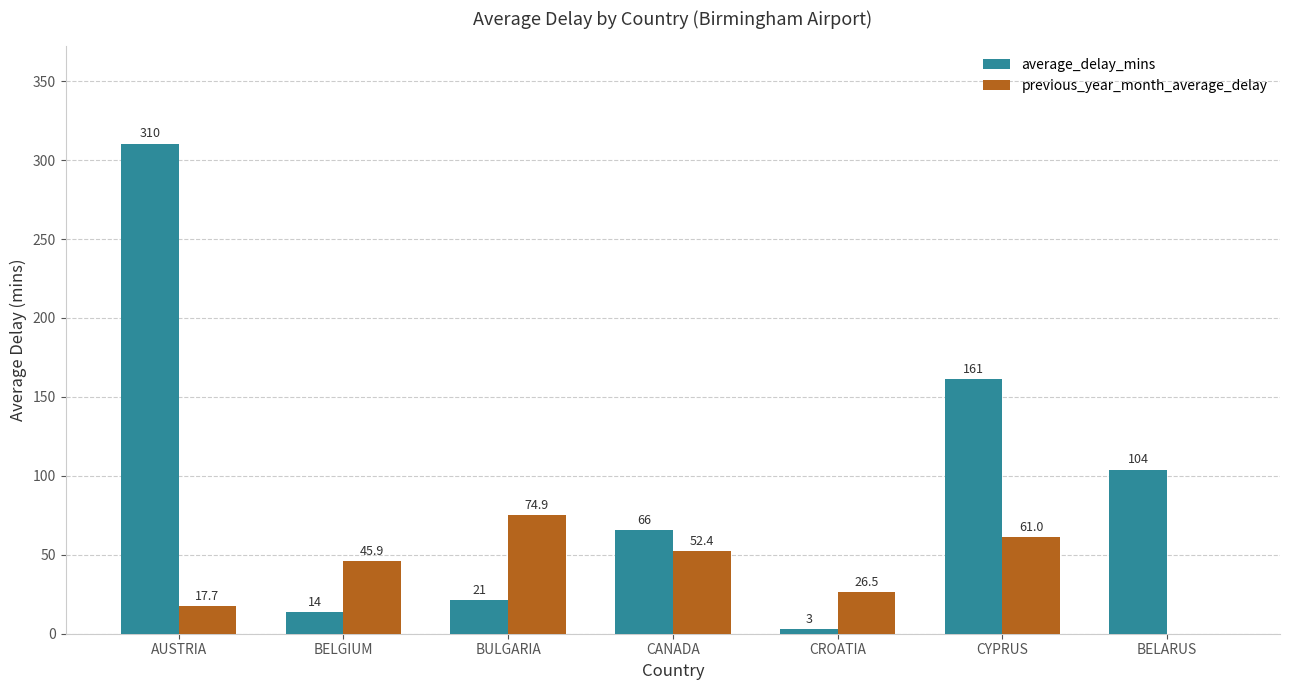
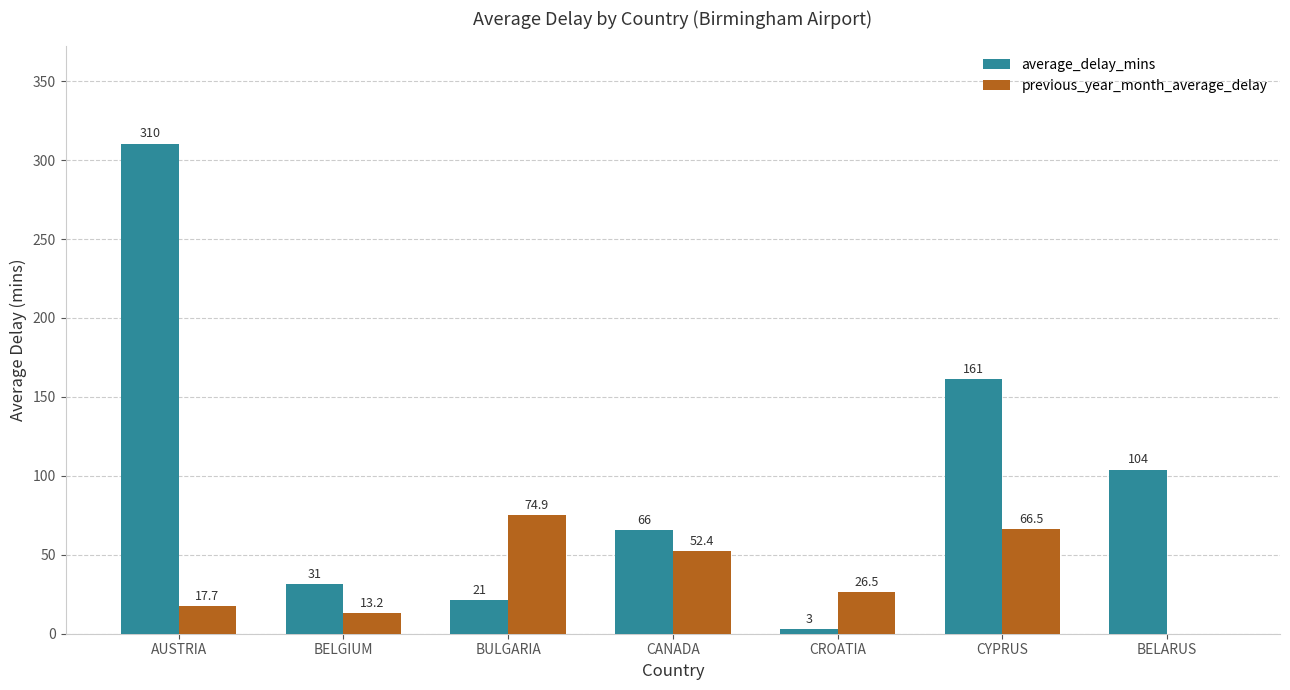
average_delay_mins, BELGIUM: 14 -> 31
previous_year_month_average_delay, BELGIUM: 45.9 -> 13.2
previous_year_month_average_delay, CYPRUS: 61.0 -> 66.5
